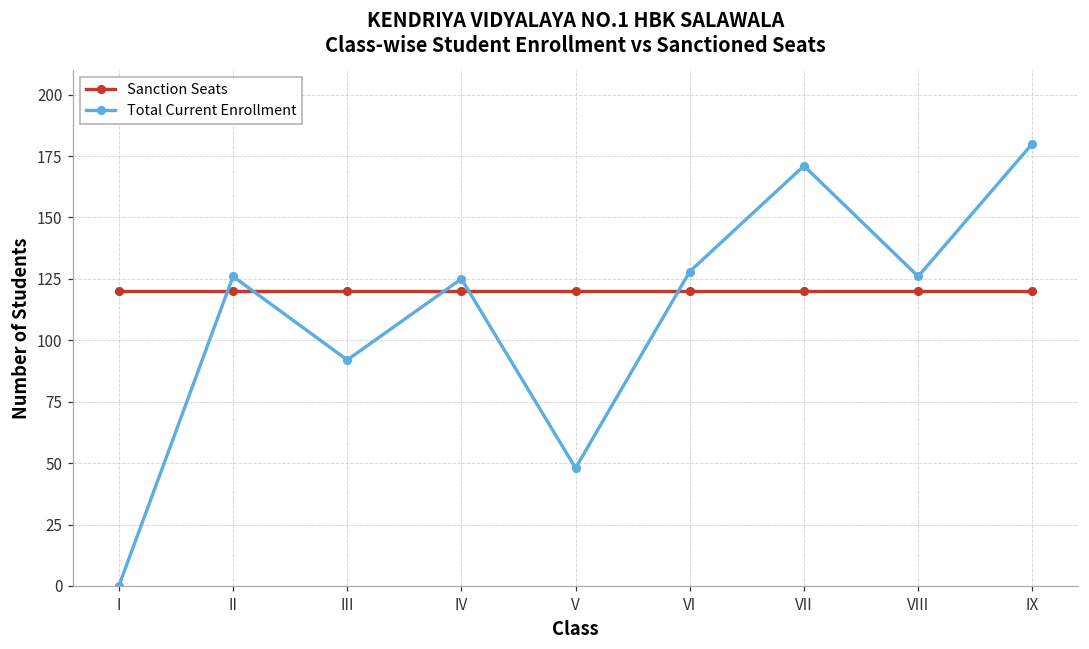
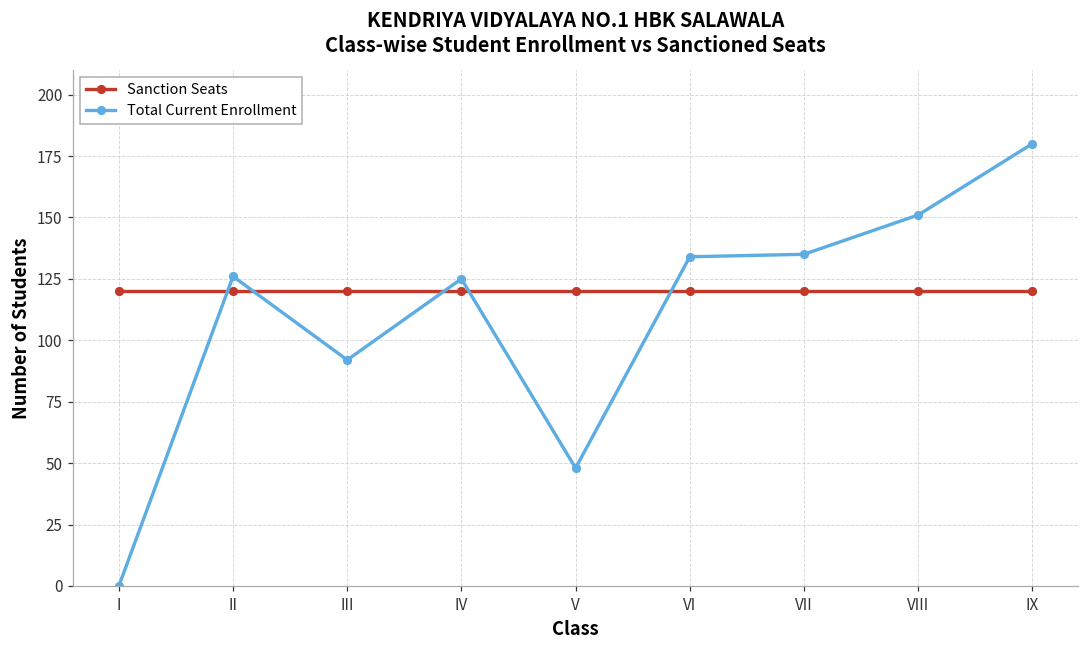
Total Current Enrollment, VI: 128 -> 134
Total Current Enrollment, VII: 171 -> 135
Total Current Enrollment, VIII: 126 -> 151
